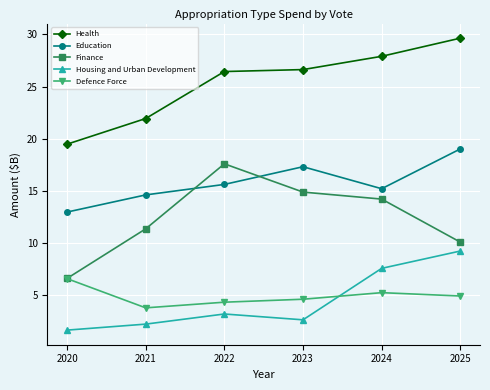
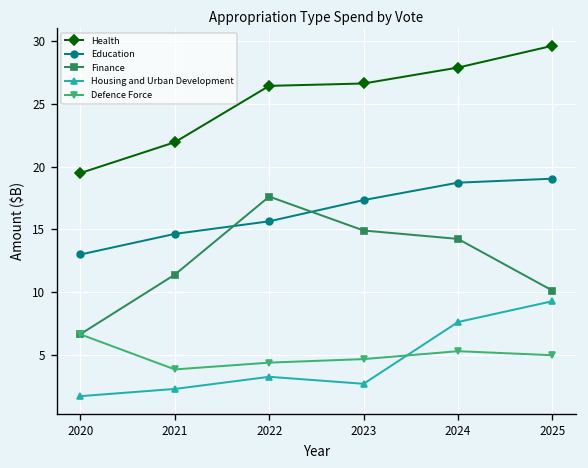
Education, 2024: 15.2 -> 18.7
